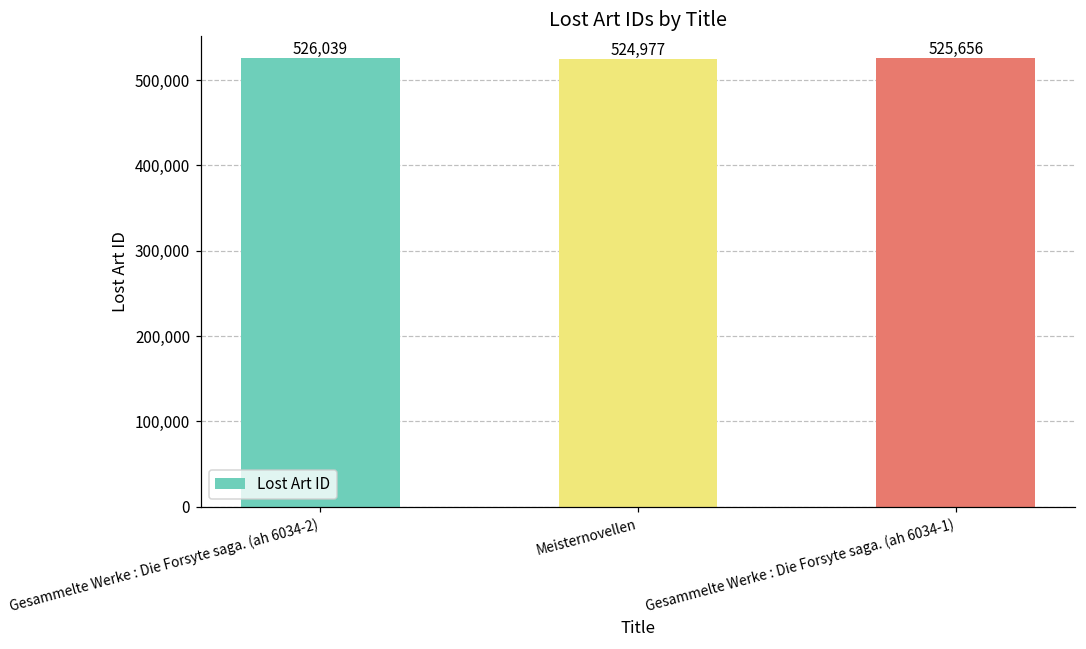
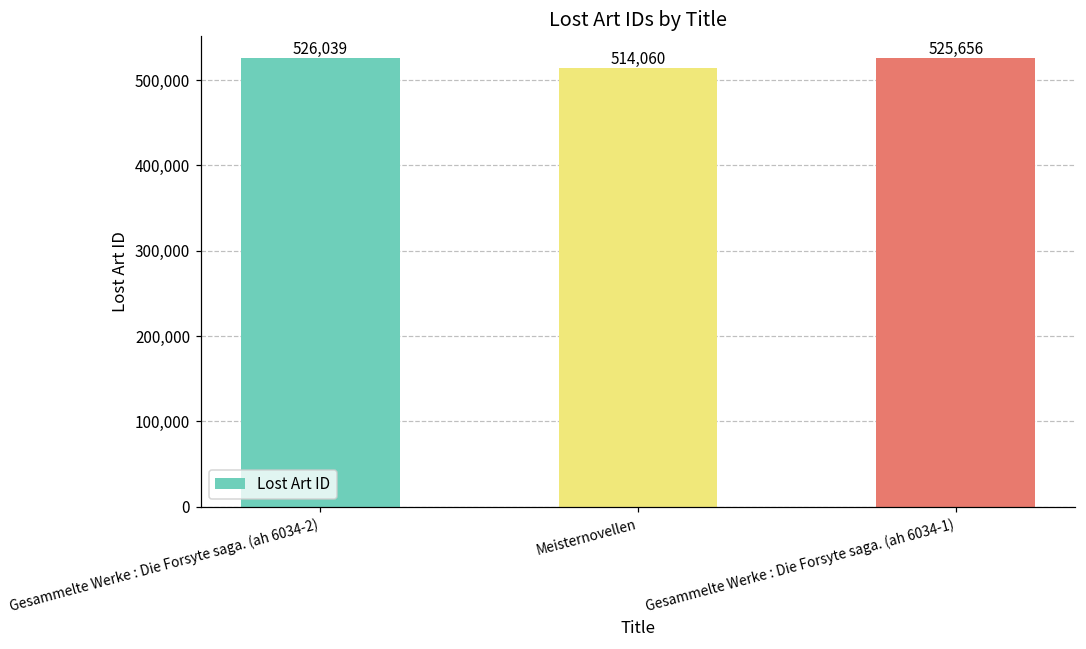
Meisternovellen: 524,977 -> 514,060
